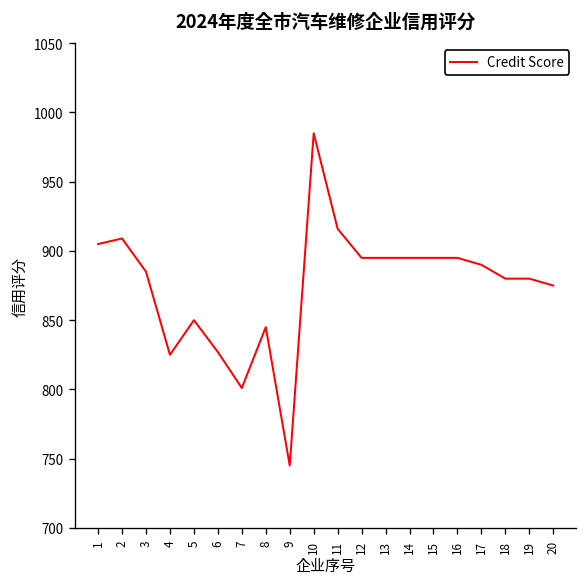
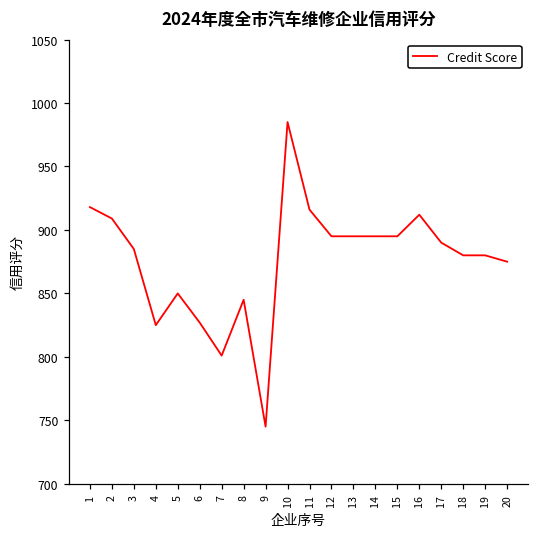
1: 905 -> 918
16: 895 -> 912
